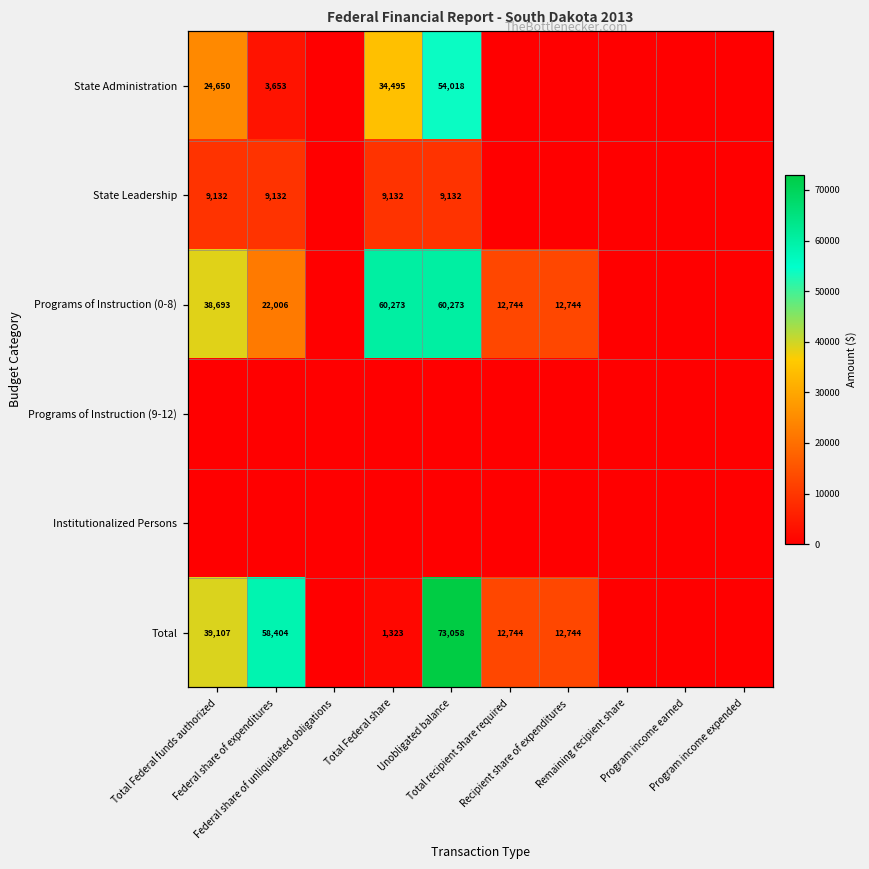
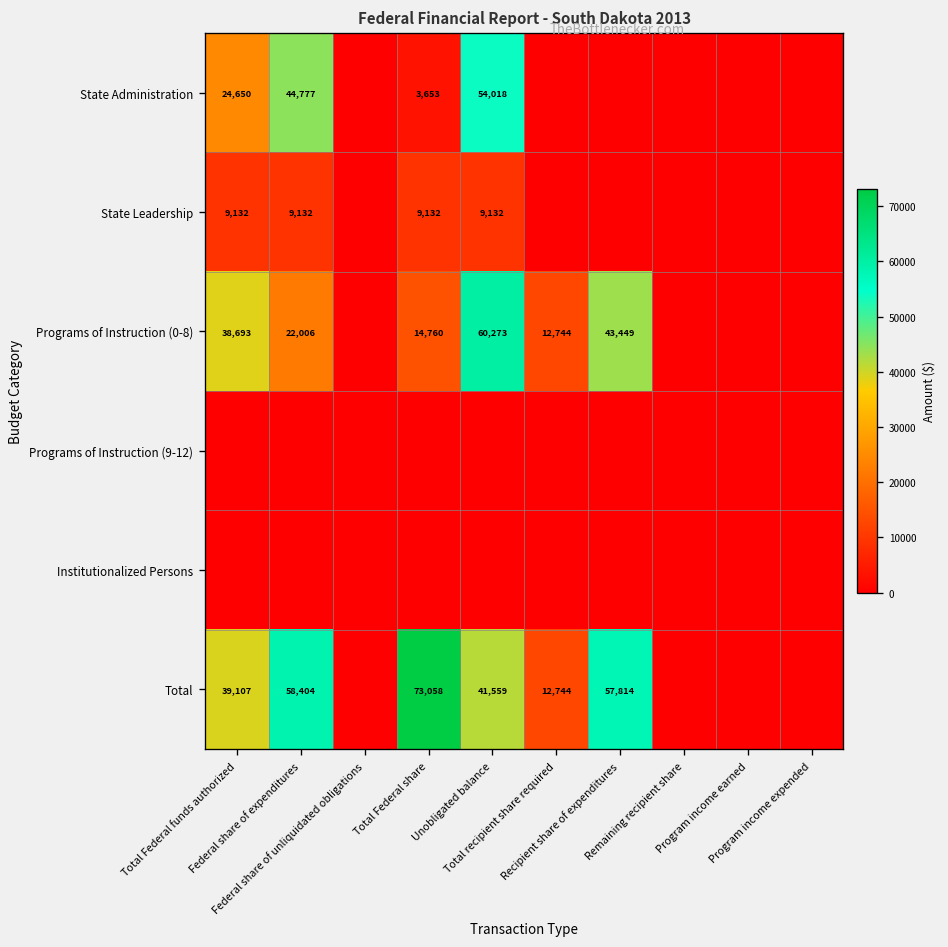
State Administration, Federal share of expenditures: 3,653 -> 44,777
State Administration, Total Federal share: 34,495 -> 3,653
Programs of Instruction (0-8), Total Federal share: 60,273 -> 14,760
Programs of Instruction (0-8), Recipient share of expenditures: 12,744 -> 43,449
Total, Total Federal share: 1,323 -> 73,058
Total, Unobligated balance: 73,058 -> 41,559
Total, Recipient share of expenditures: 12,744 -> 57,814
